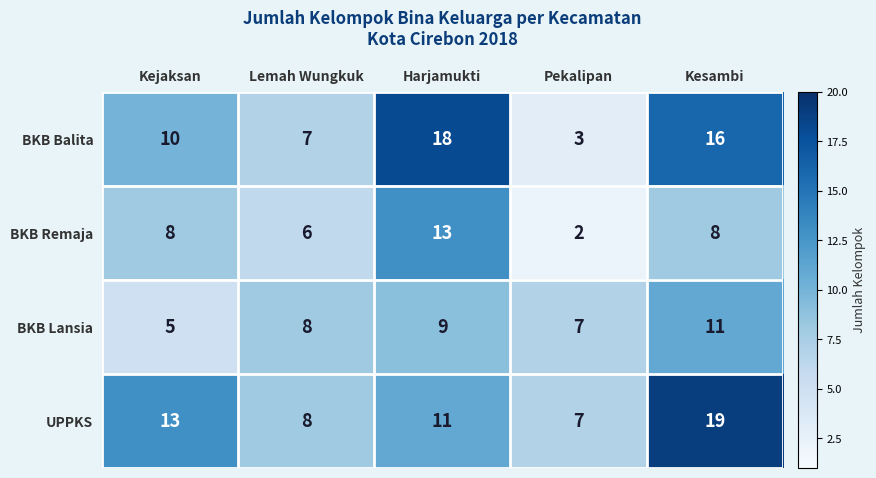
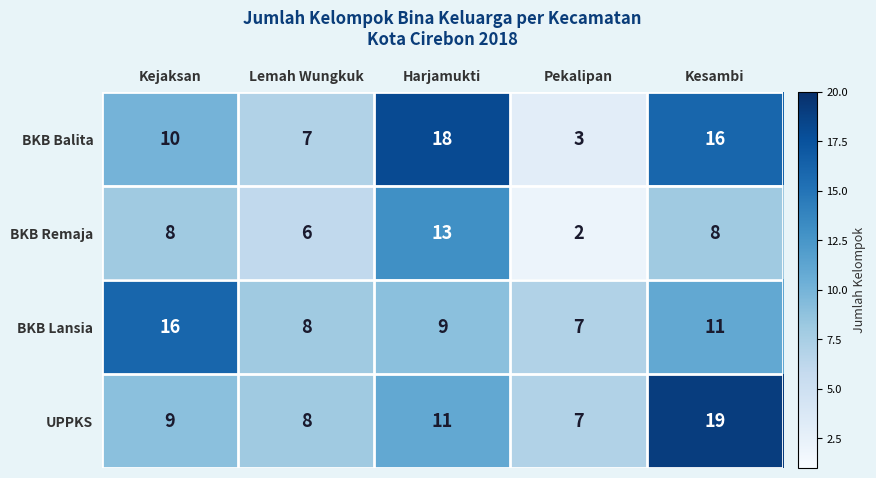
BKB Lansia, Kejaksan: 5 -> 16
UPPKS, Kejaksan: 13 -> 9
